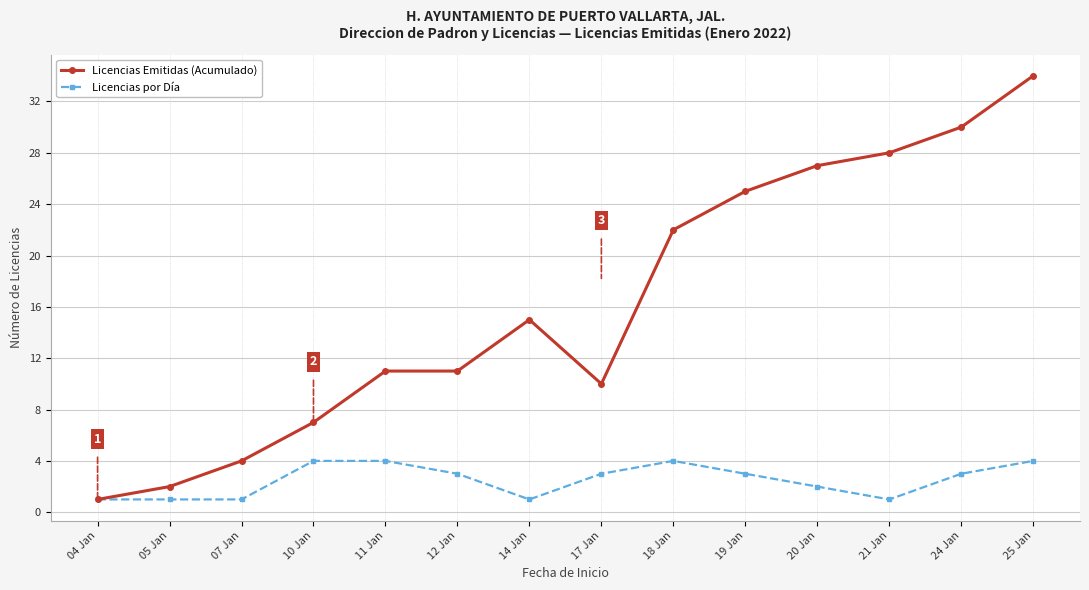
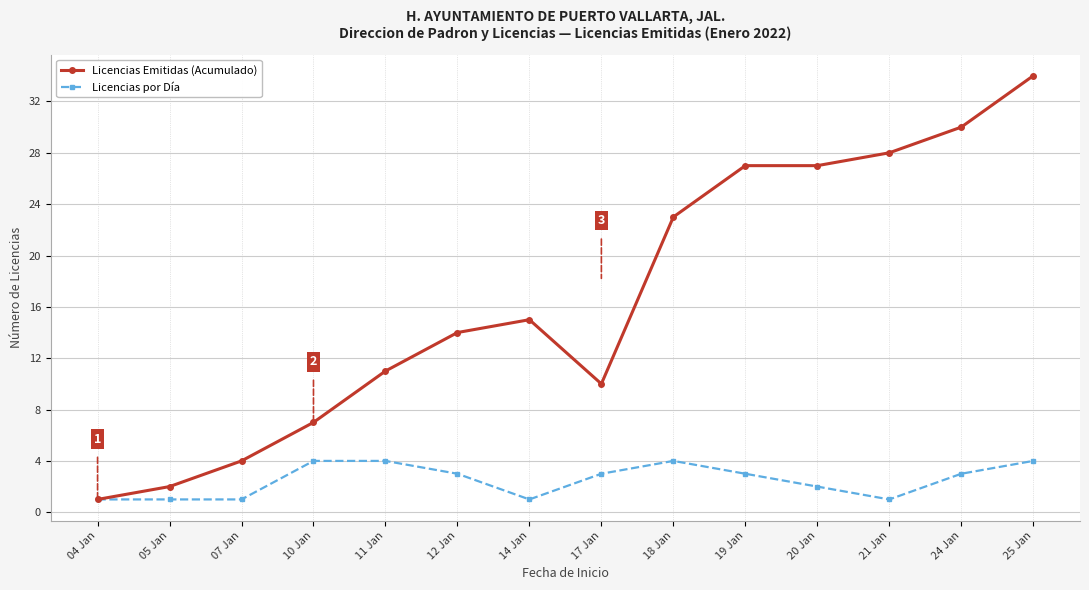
Licencias Emitidas (Acumulado), 12 Jan: 11 -> 14
Licencias Emitidas (Acumulado), 18 Jan: 22 -> 23
Licencias Emitidas (Acumulado), 19 Jan: 25 -> 27
